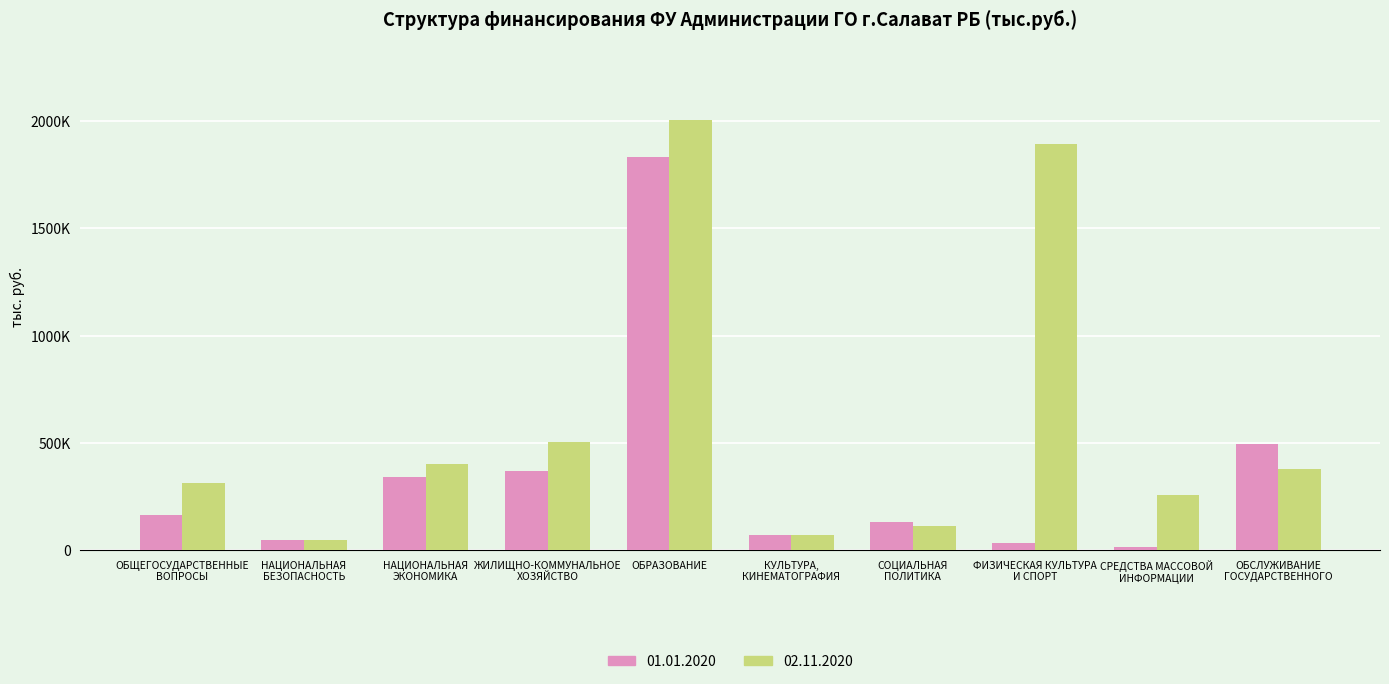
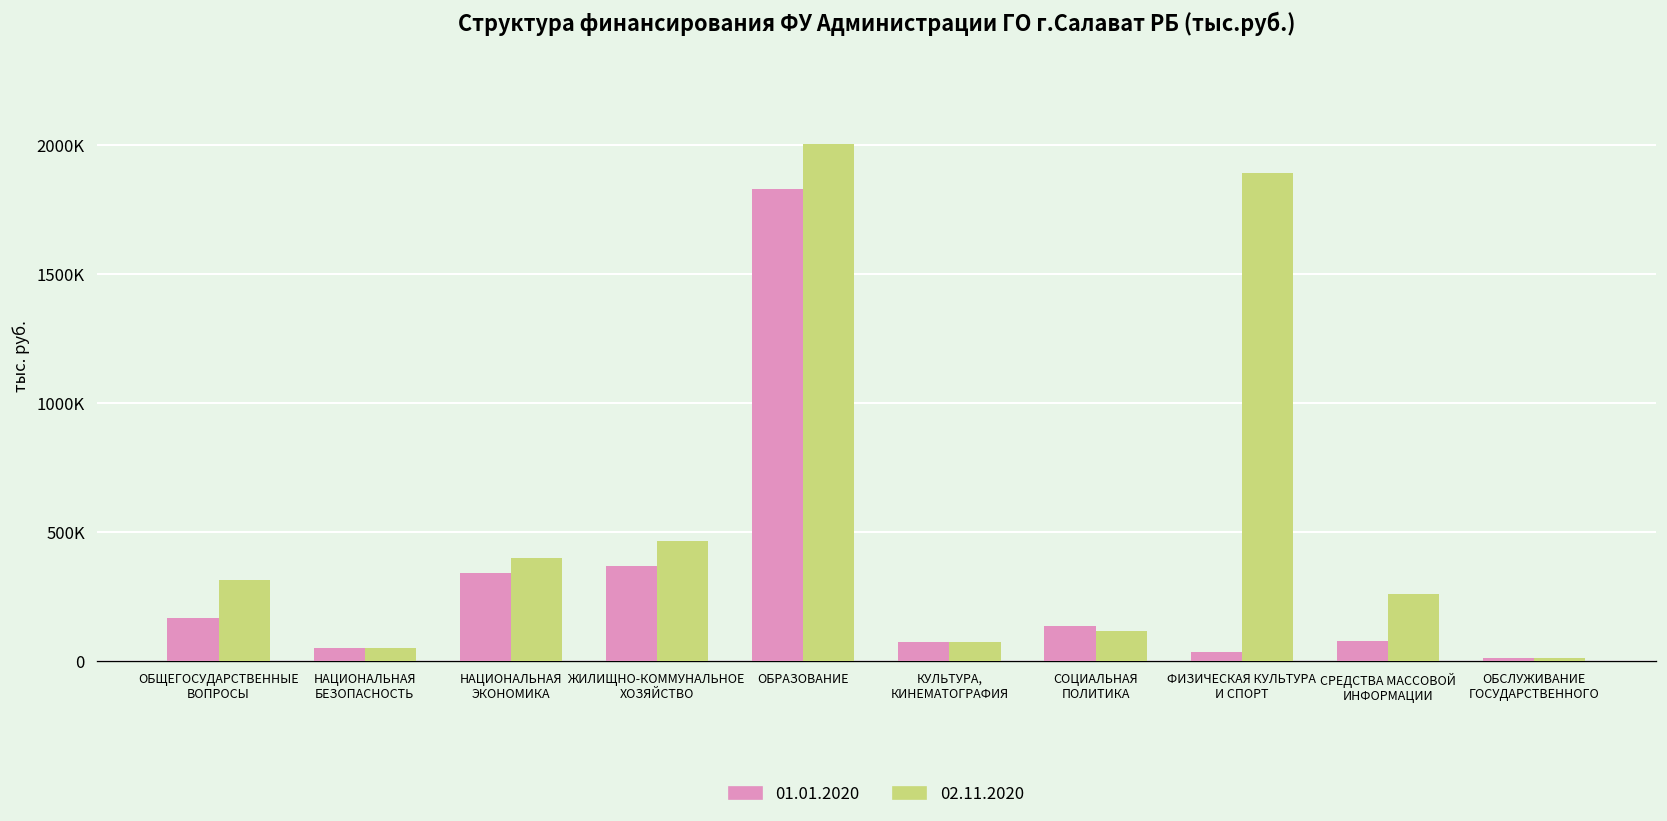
02.11.2020, ЖИЛИЩНО-КОММУНАЛЬНОЕ ХОЗЯЙСТВО: 500000 -> 470000
01.01.2020, СРЕДСТВА МАССОВОЙ ИНФОРМАЦИИ: 20000 -> 80000
01.01.2020, ОБСЛУЖИВАНИЕ ГОСУДАРСТВЕННОГО: 490000 -> 10000
02.11.2020, ОБСЛУЖИВАНИЕ ГОСУДАРСТВЕННОГО: 380000 -> 10000
